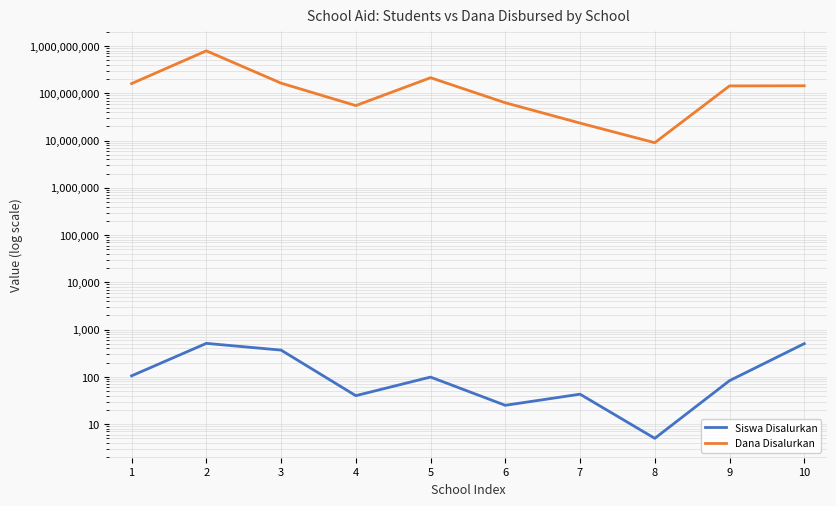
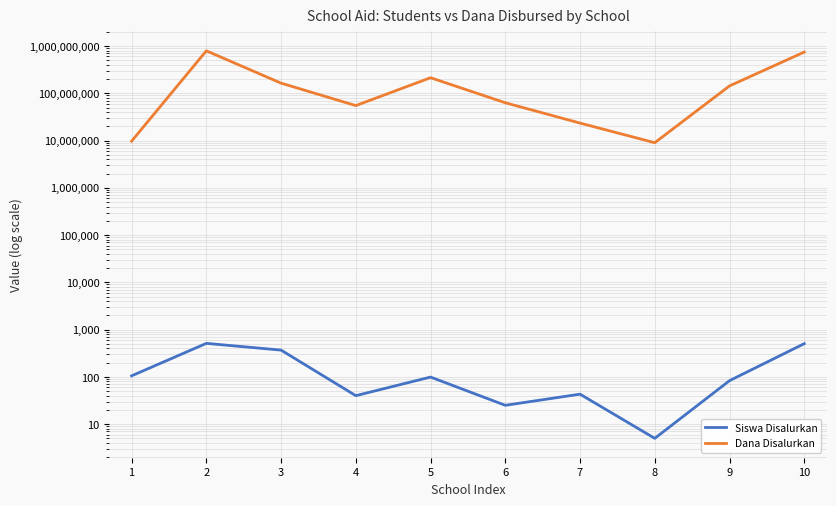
Dana Disalurkan, 1: 160,000,000 -> 10,000,000
Dana Disalurkan, 10: 140,000,000 -> 700,000,000
